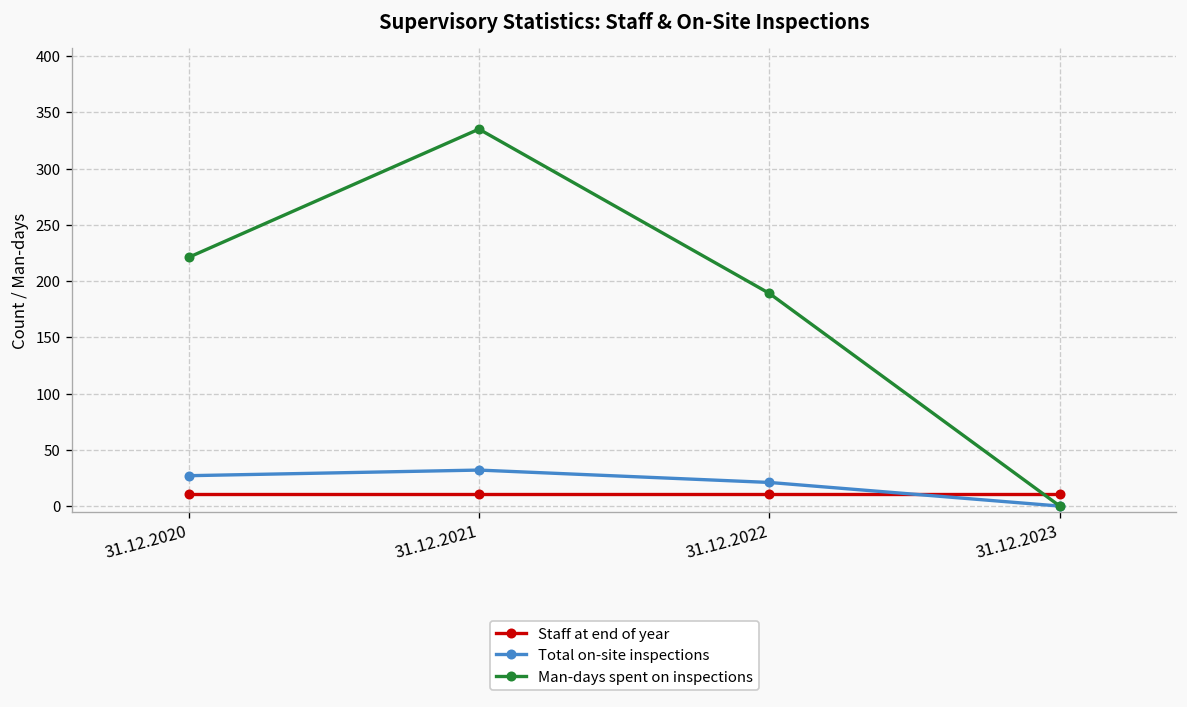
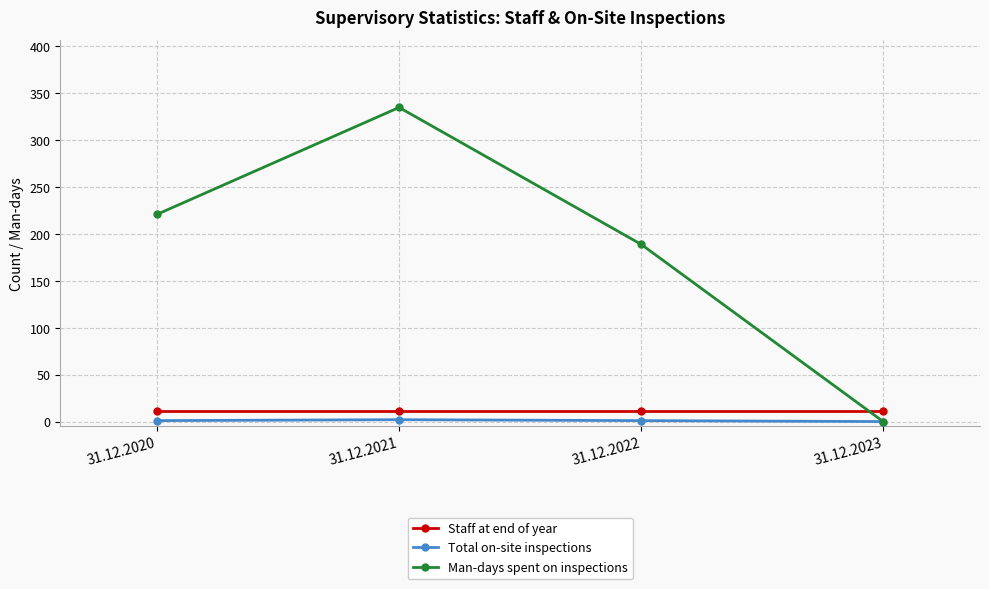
Total on-site inspections, 31.12.2020: 30 -> 0
Total on-site inspections, 31.12.2021: 30 -> 0
Total on-site inspections, 31.12.2022: 20 -> 0
